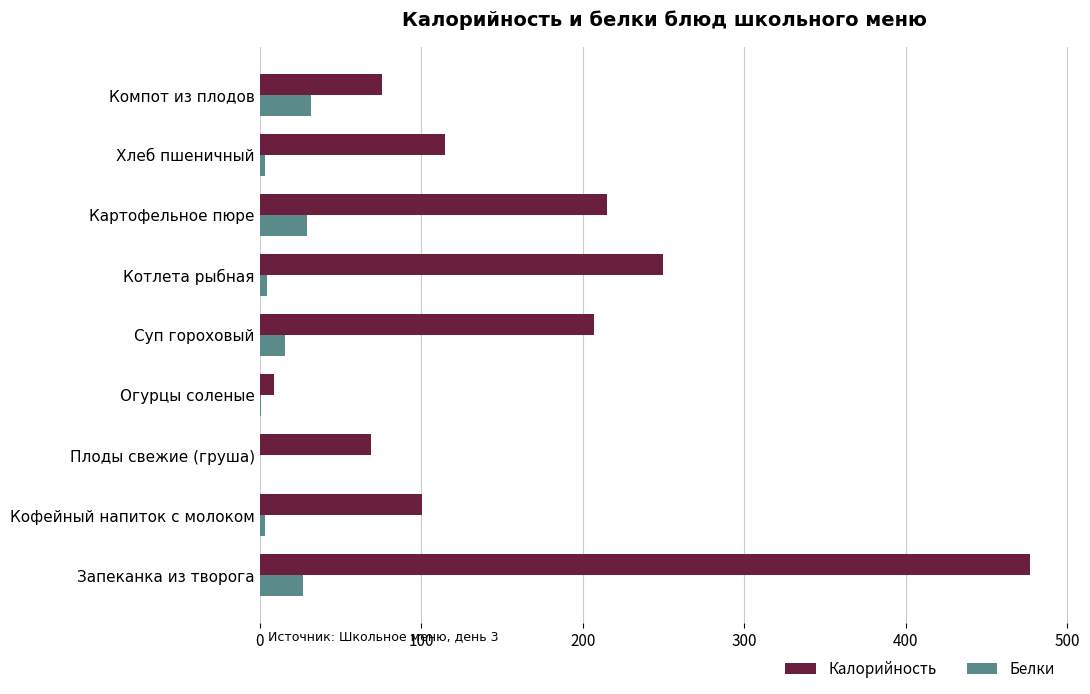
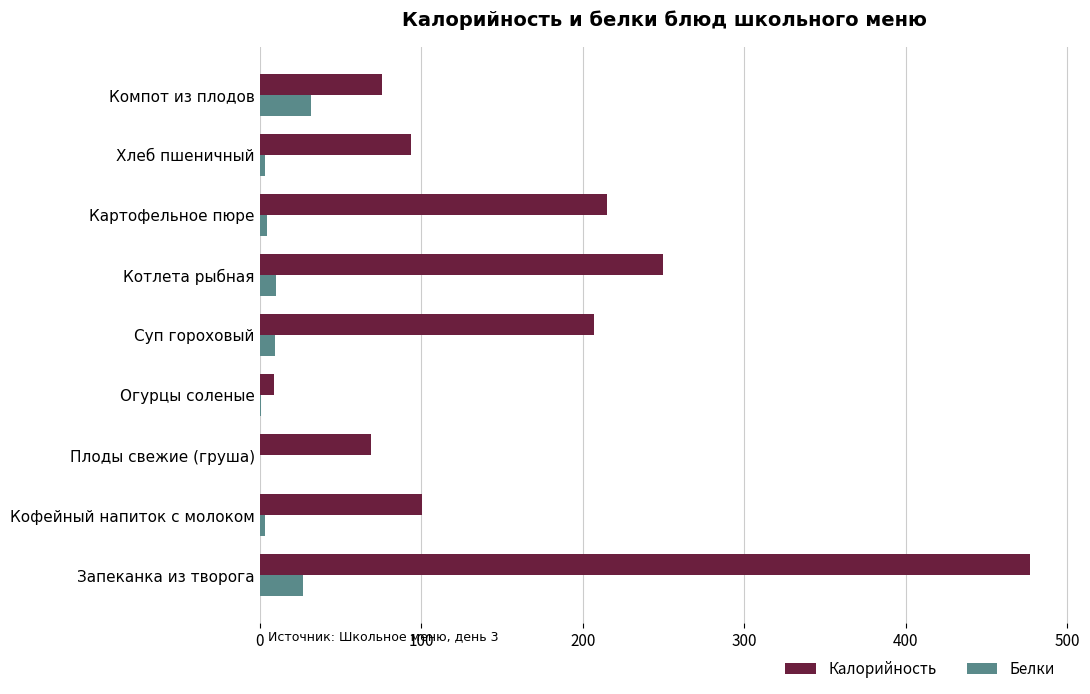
Калорийность, Хлеб пшеничный: 115 -> 94
Белки, Картофельное пюре: 29 -> 5
Белки, Котлета рыбная: 4 -> 10
Белки, Суп гороховый: 16 -> 9
